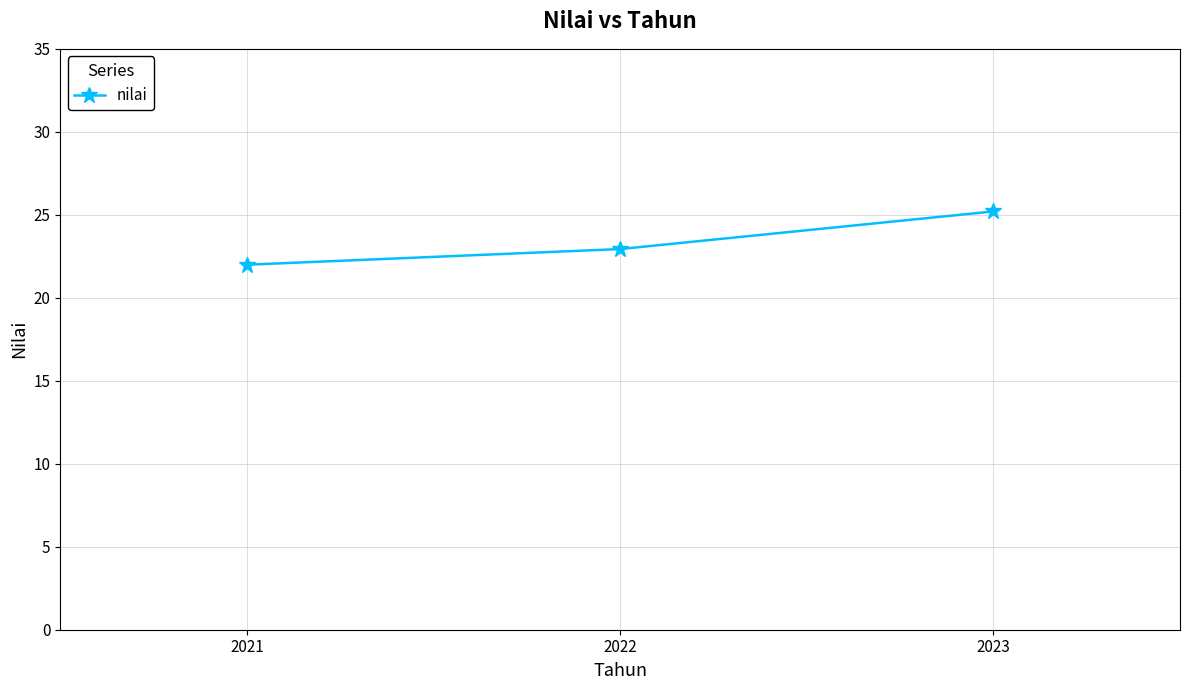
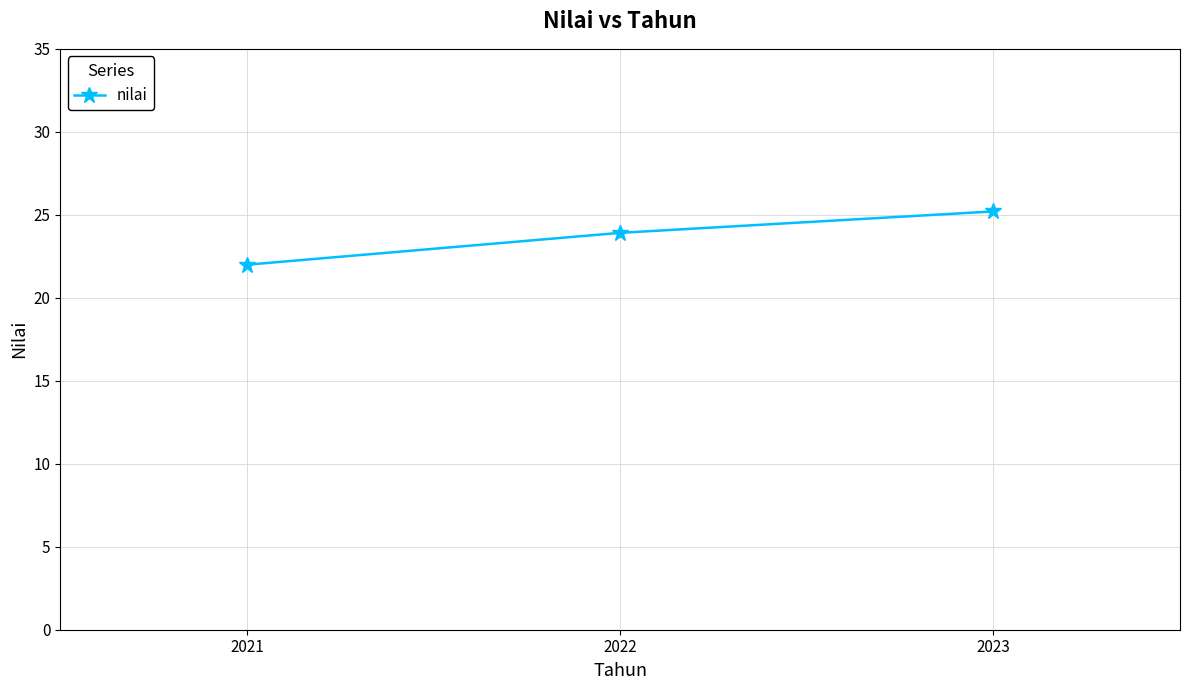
2022: 22.9 -> 23.9
